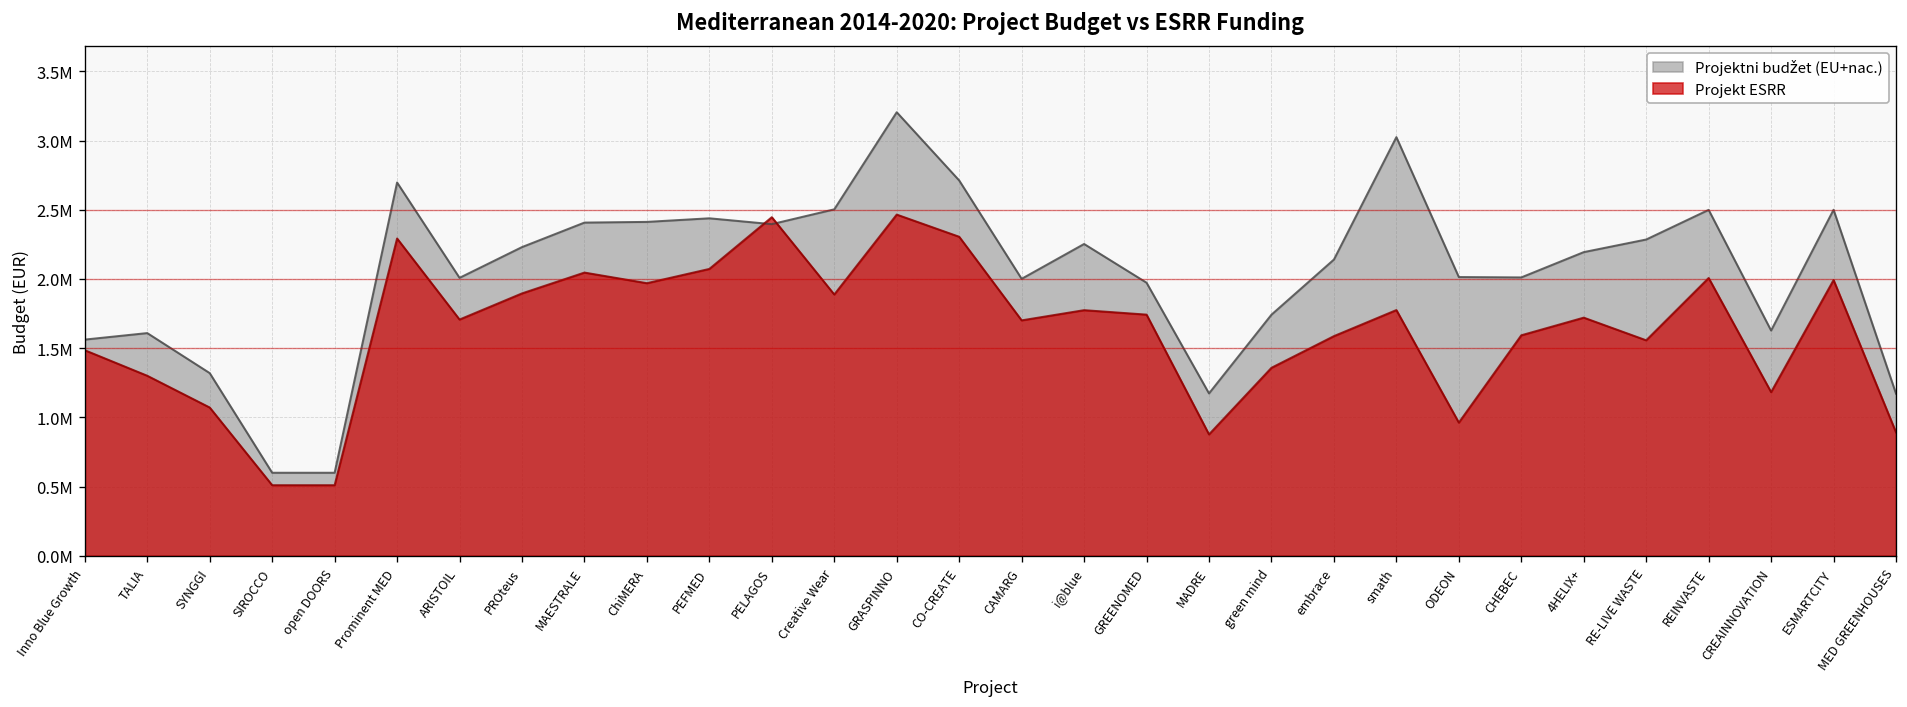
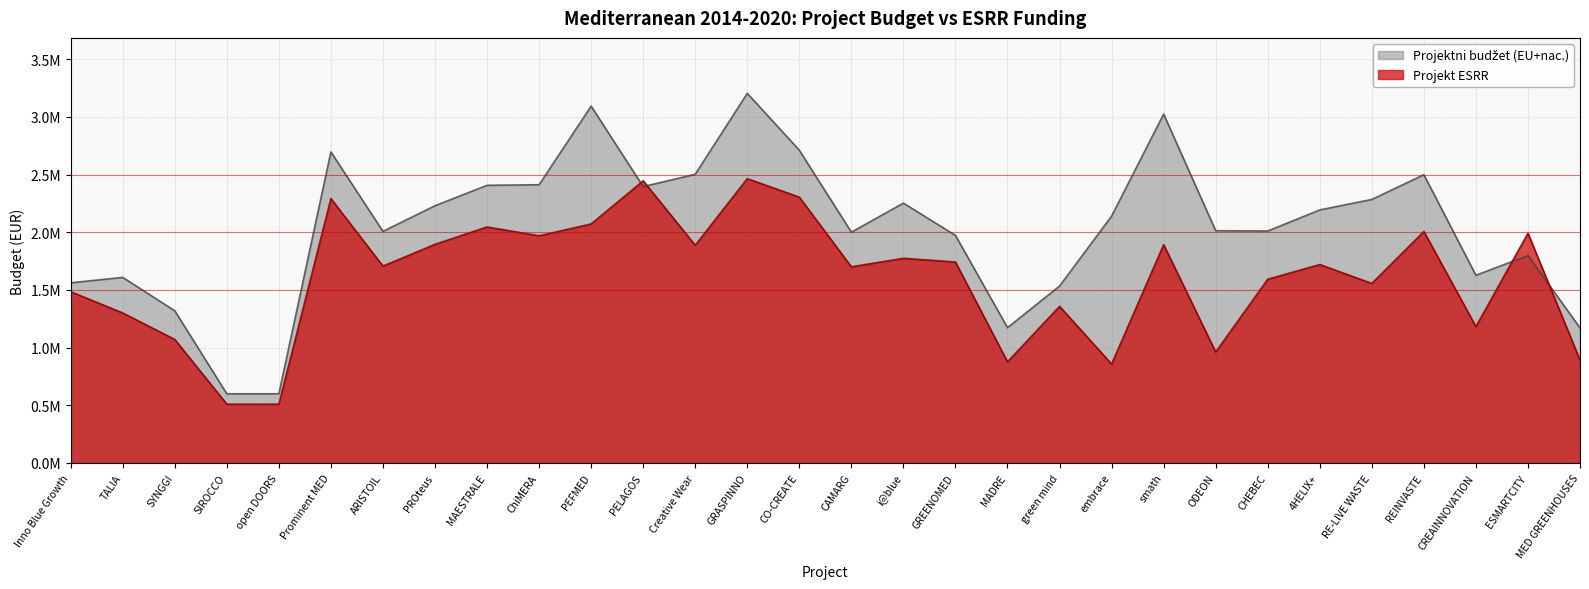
Projektni budžet (EU+nac.), PEFMED: 2440000 -> 3090000
Projektni budžet (EU+nac.), green mind: 1740000 -> 1530000
Projekt ESRR, embrace: 1590000 -> 860000
Projekt ESRR, smath: 1780000 -> 1890000
Projektni budžet (EU+nac.), ESMARTCITY: 2500000 -> 1800000
